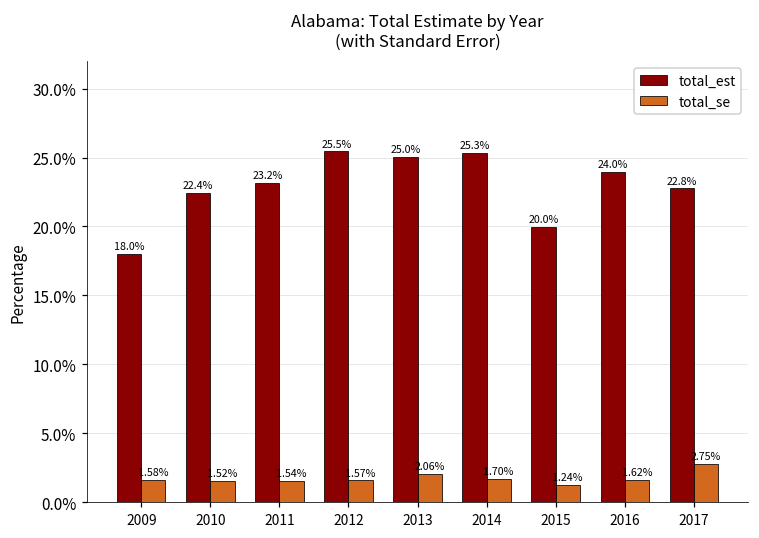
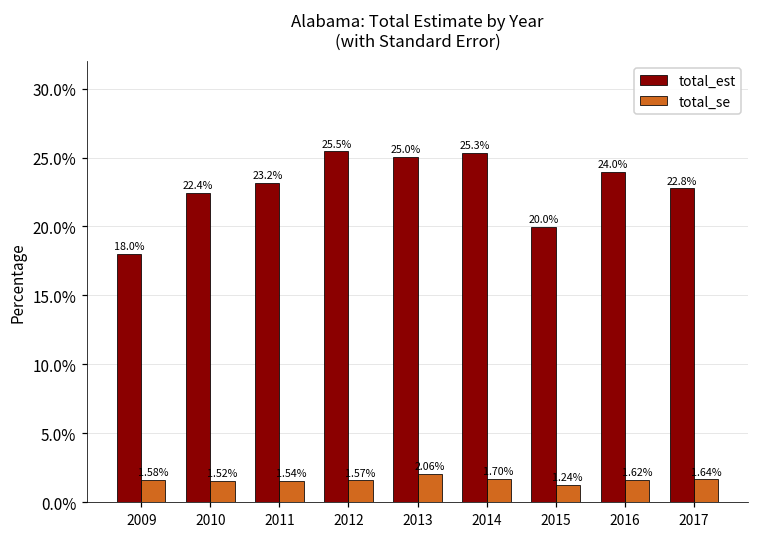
total_se, 2017: 2.75% -> 1.64%
